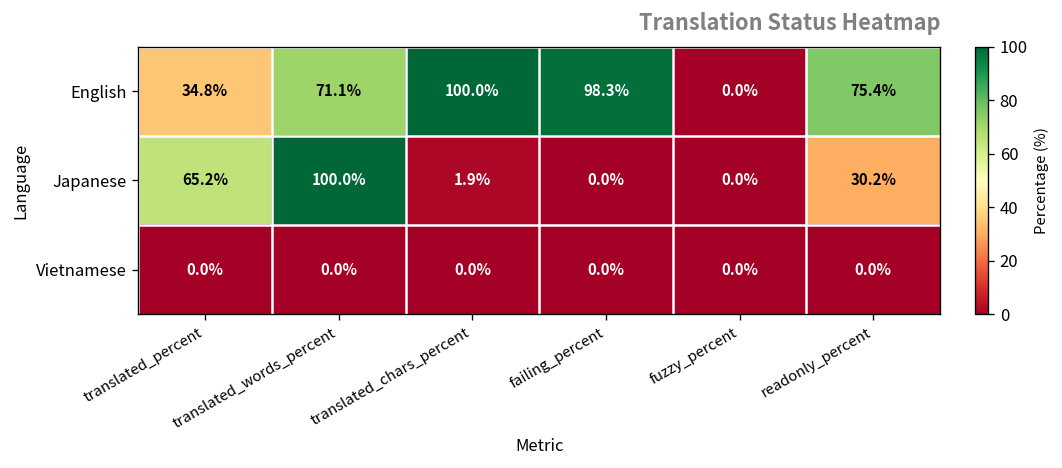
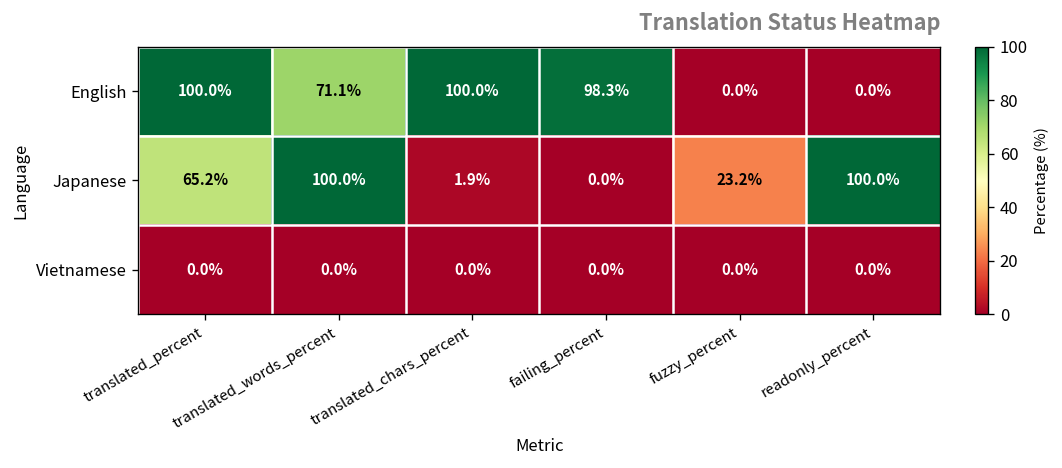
English, translated_percent: 34.8% -> 100.0%
English, readonly_percent: 75.4% -> 0.0%
Japanese, fuzzy_percent: 0.0% -> 23.2%
Japanese, readonly_percent: 30.2% -> 100.0%
